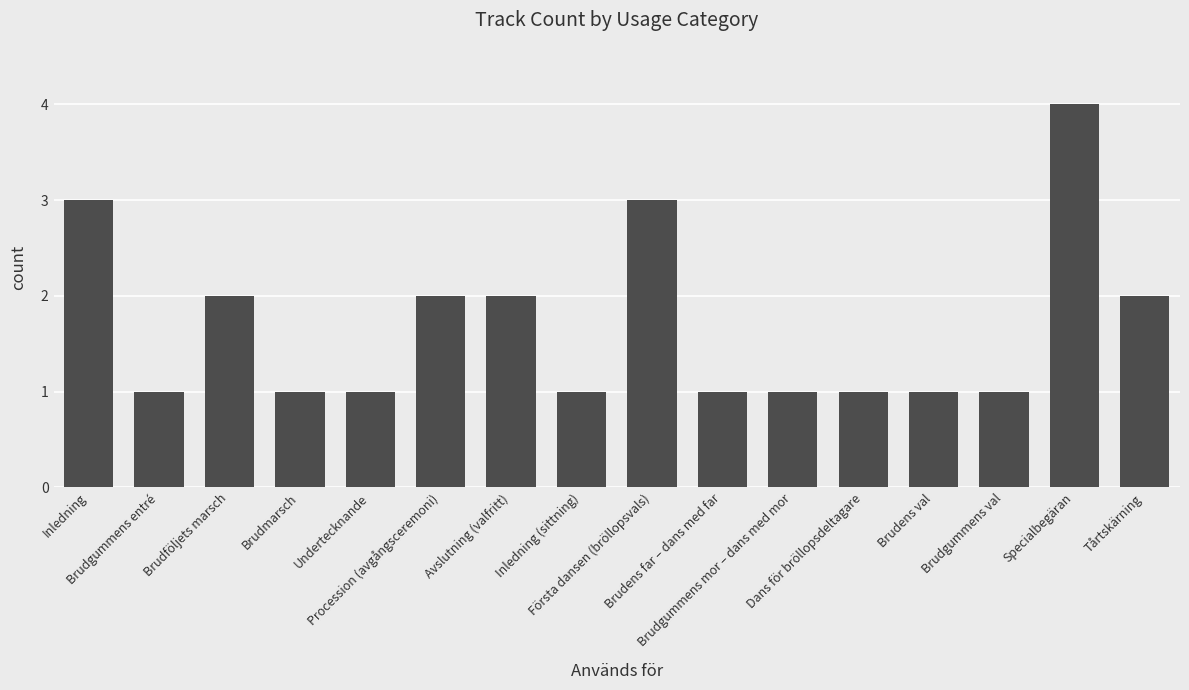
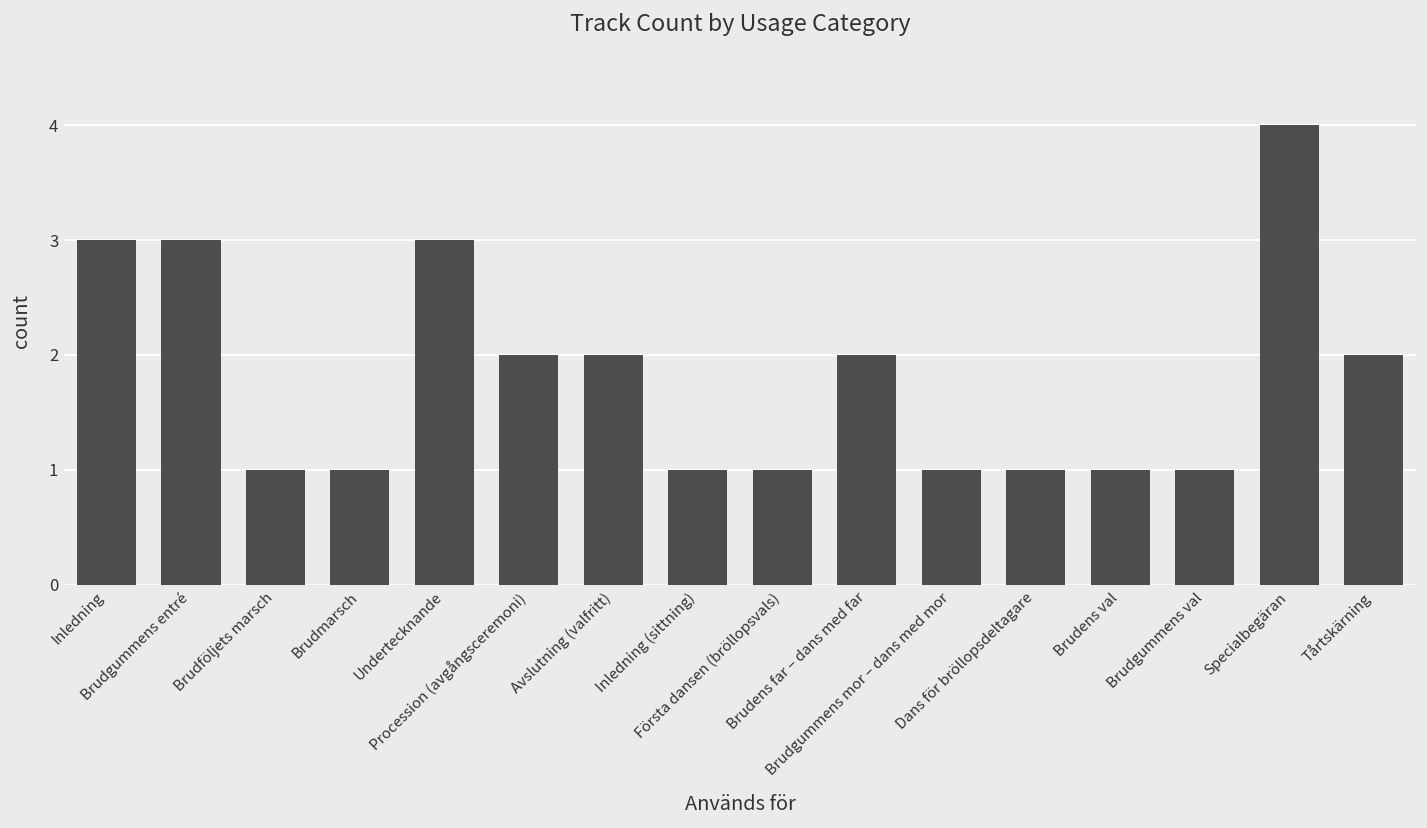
Brudgummens entré: 1 -> 3
Brudföljets marsch: 2 -> 1
Undertecknande: 1 -> 3
Första dansen (bröllopsvals): 3 -> 1
Brudens far – dans med far: 1 -> 2
